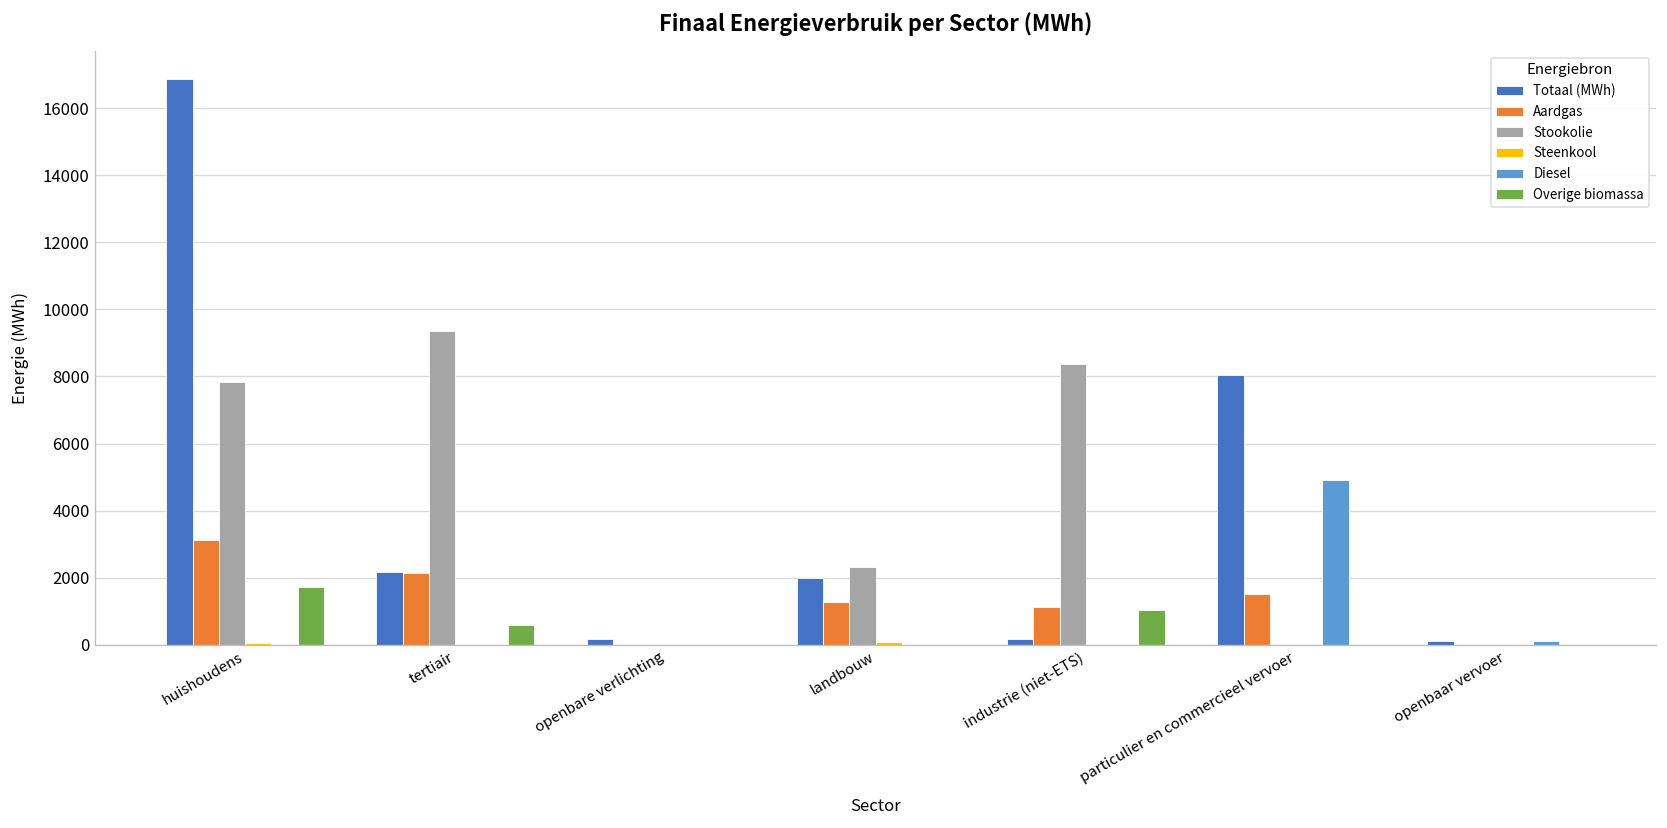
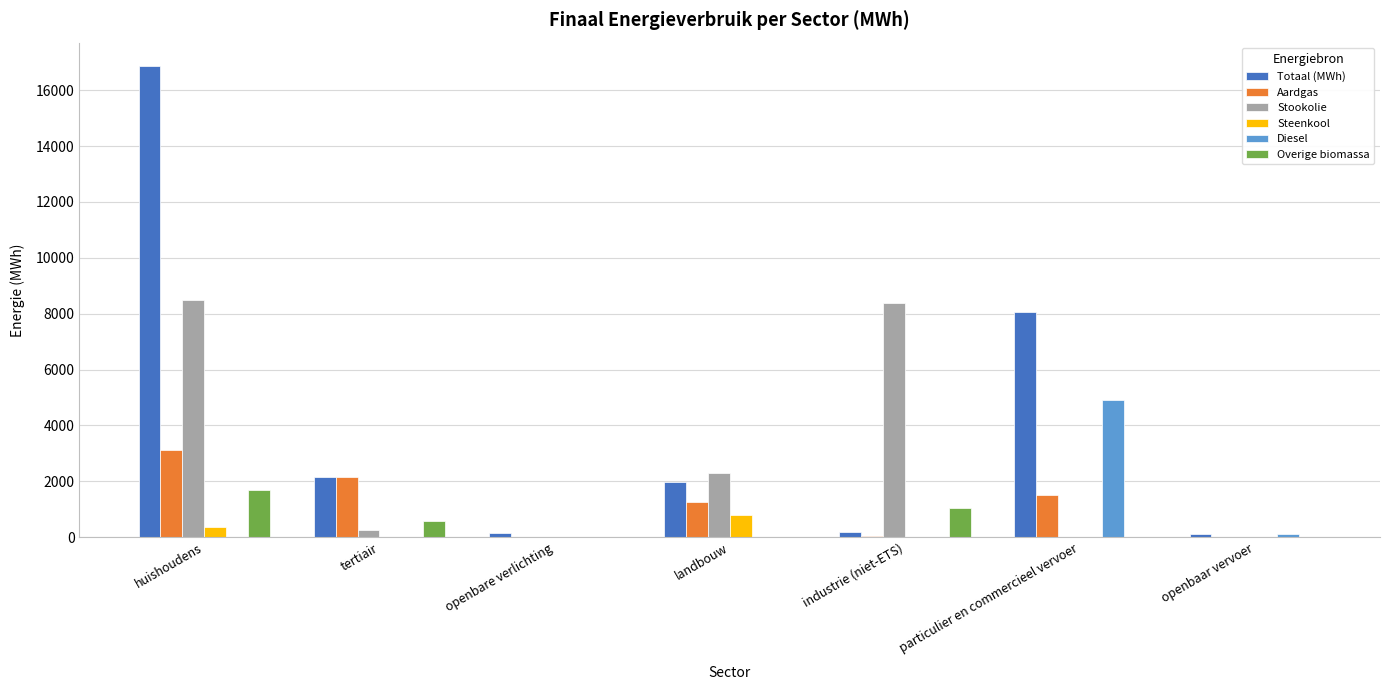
Stookolie, huishoudens: 7800 -> 8500
Steenkool, huishoudens: 100 -> 400
Stookolie, tertiair: 9400 -> 300
Steenkool, landbouw: 100 -> 800
Aardgas, industrie (niet-ETS): 1100 -> 0
